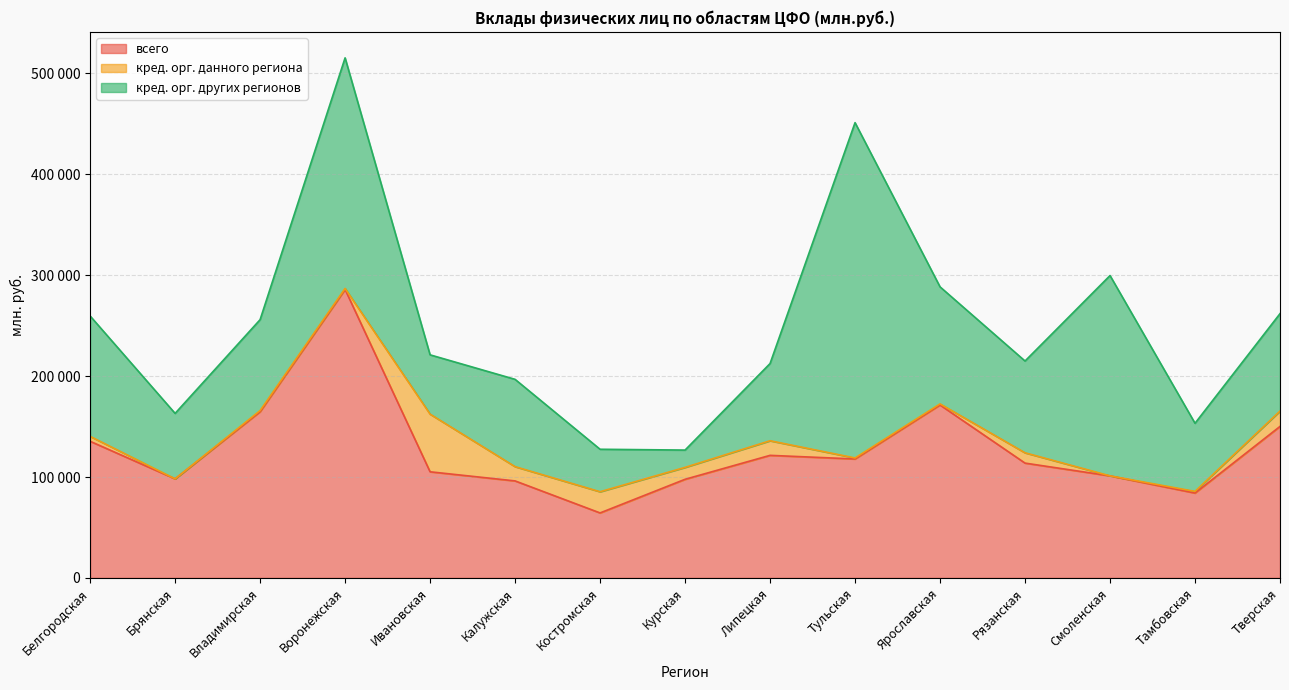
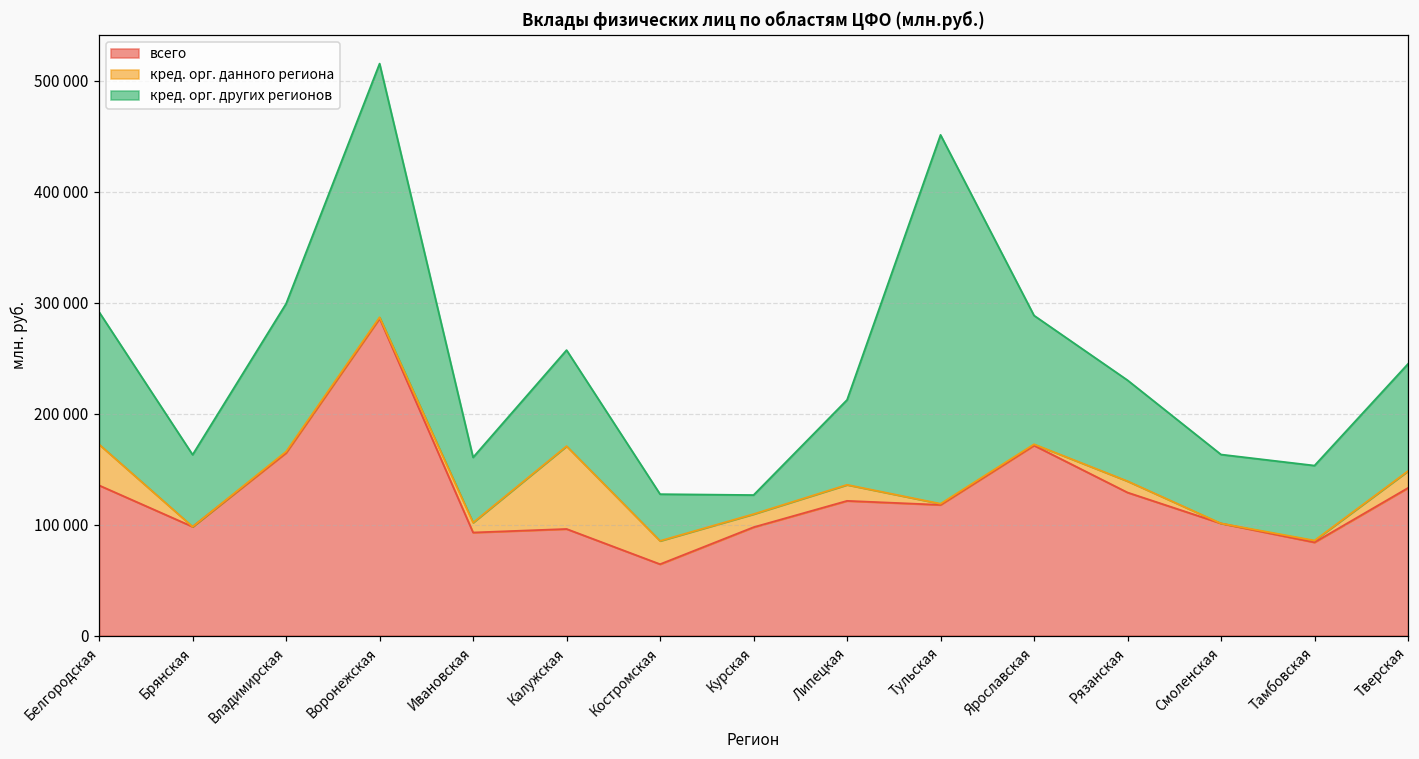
кред. орг. данного региона, Белгородская: 5000 -> 37000
кред. орг. других регионов, Владимирская: 90000 -> 133000
всего, Ивановская: 105000 -> 93000
кред. орг. данного региона, Ивановская: 57000 -> 9000
кред. орг. данного региона, Калужская: 14000 -> 75000
всего, Рязанская: 114000 -> 129000
кред. орг. других регионов, Смоленская: 199000 -> 62000
всего, Тверская: 150000 -> 133000
